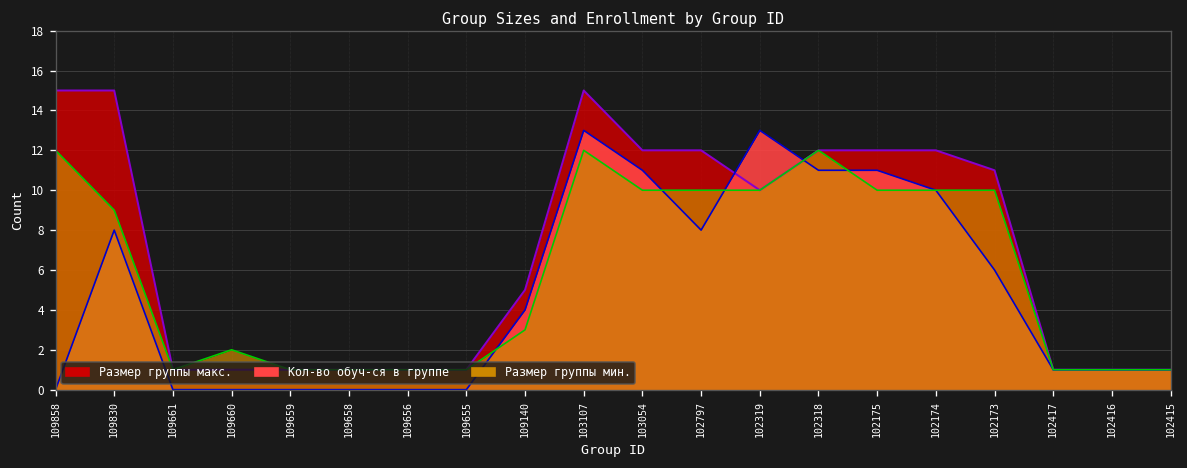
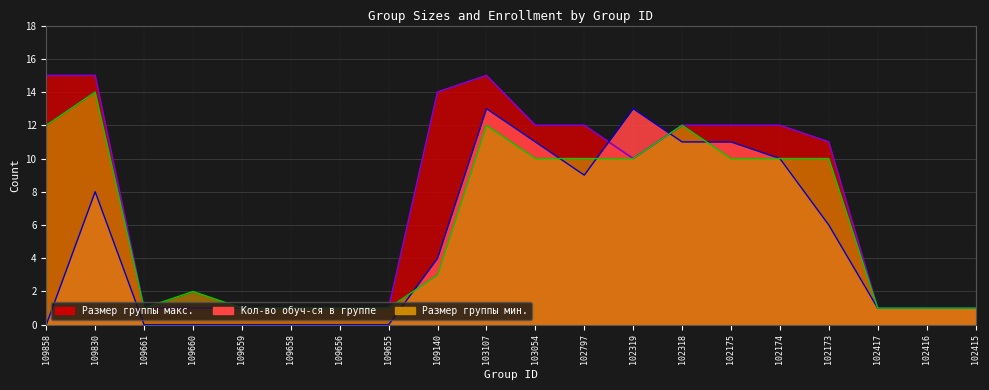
Размер группы мин., 109830: 9 -> 14
Размер группы макс., 109140: 5 -> 14
Кол-во обуч-ся в группе, 102797: 8 -> 9
